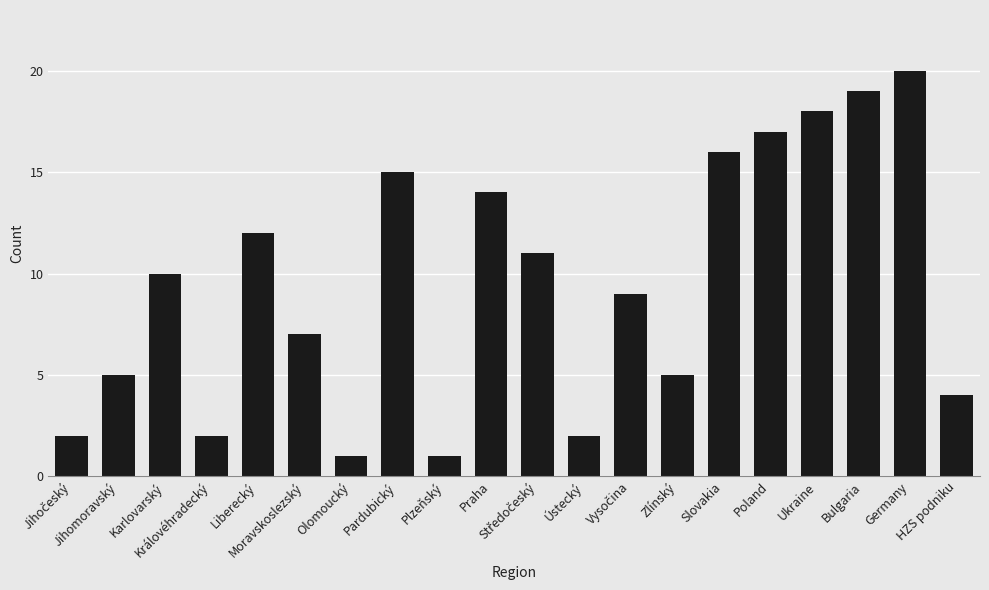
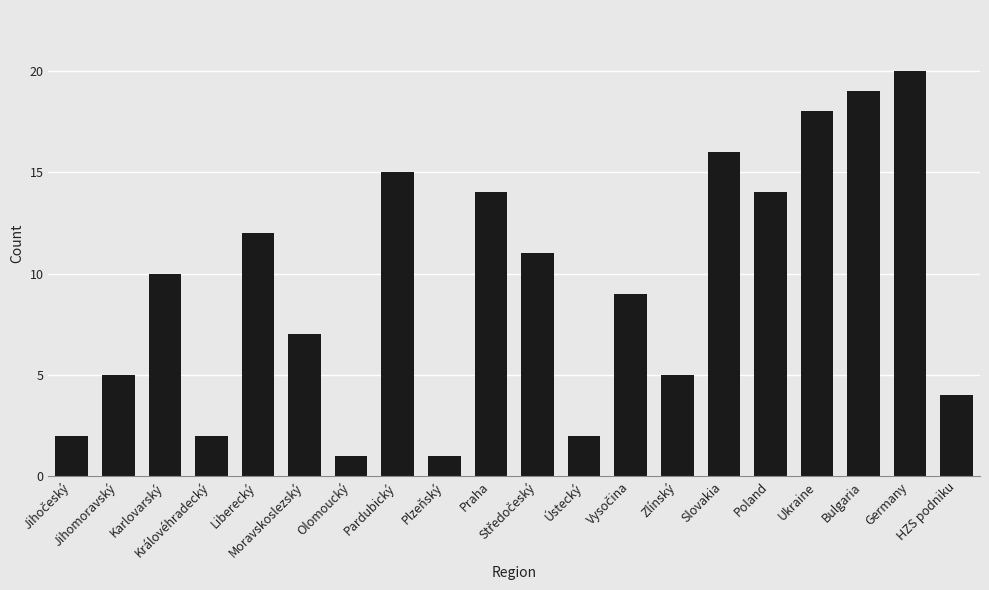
Poland: 17 -> 14
